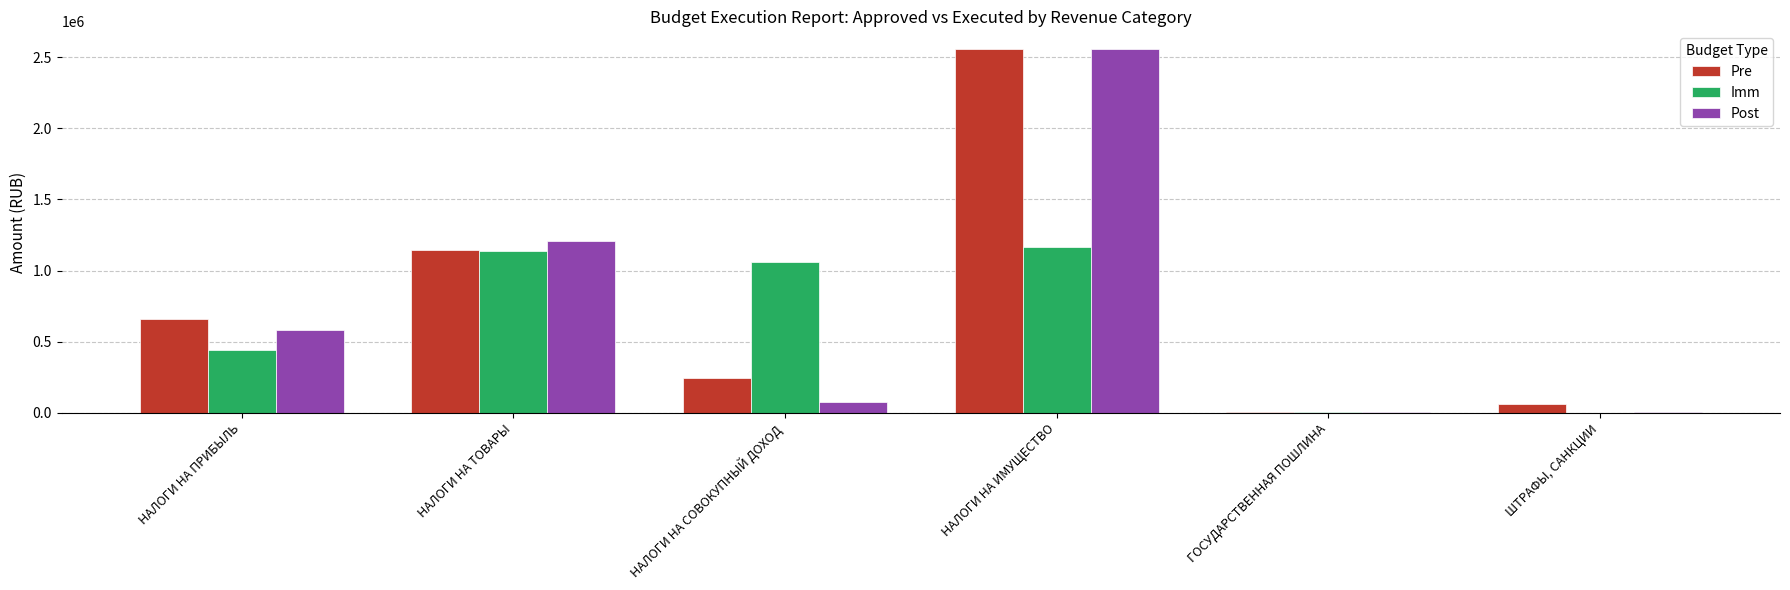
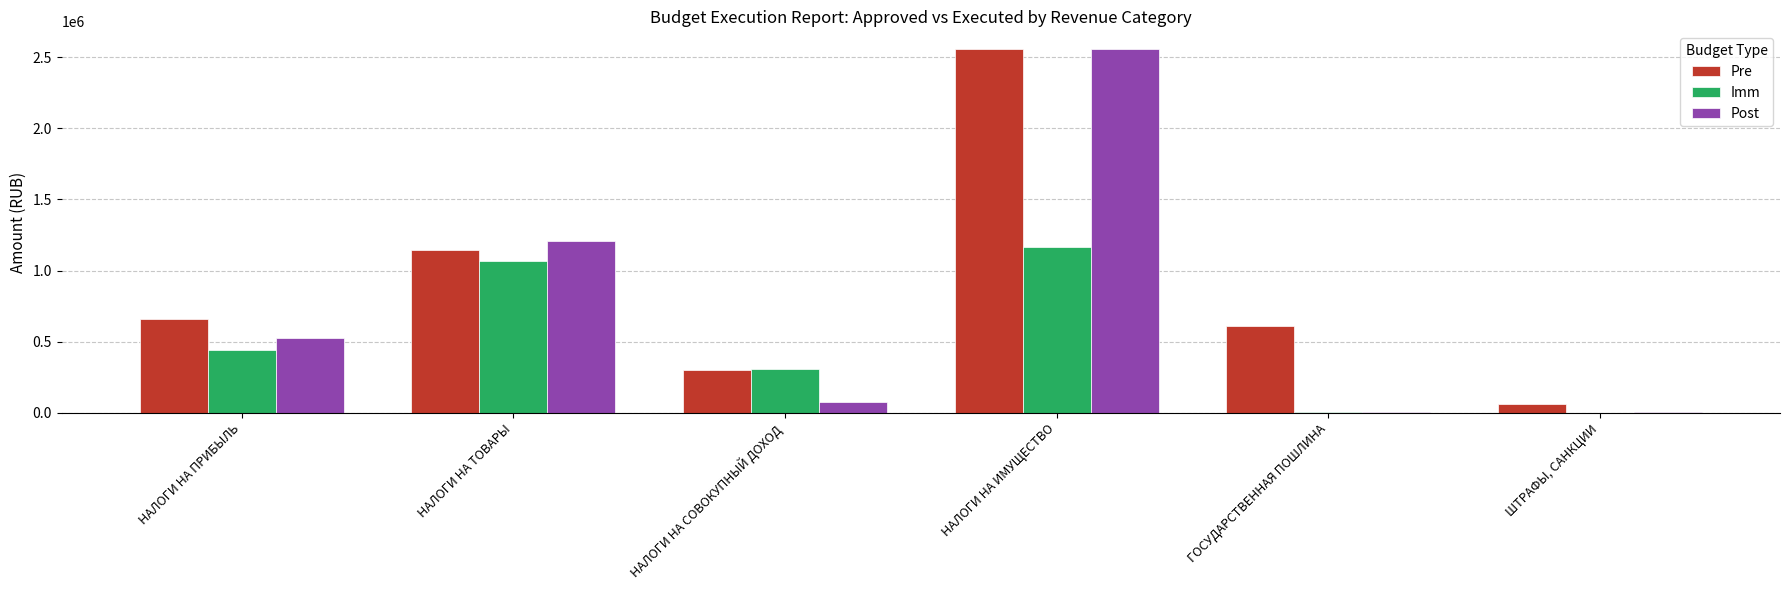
Post, НАЛОГИ НА ПРИБЫЛЬ: 590000 -> 530000
Imm, НАЛОГИ НА ТОВАРЫ: 1130000 -> 1070000
Pre, НАЛОГИ НА СОВОКУПНЫЙ ДОХОД: 240000 -> 300000
Imm, НАЛОГИ НА СОВОКУПНЫЙ ДОХОД: 1060000 -> 310000
Pre, ГОСУДАРСТВЕННАЯ ПОШЛИНА: 10000 -> 610000
